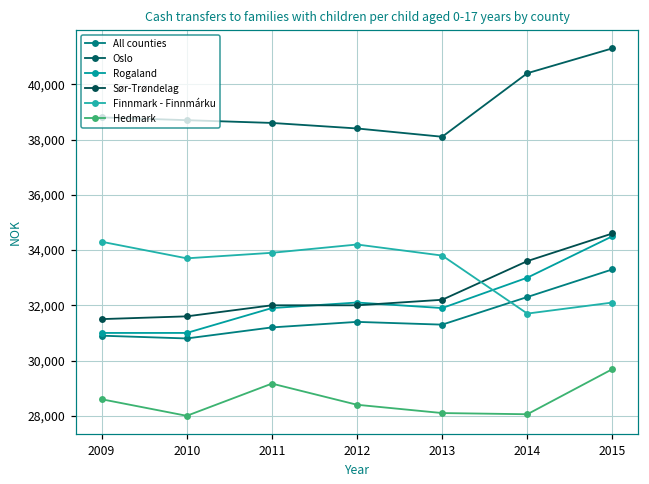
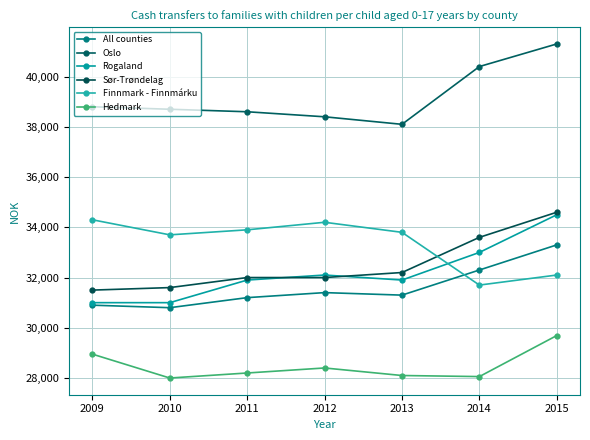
Hedmark, 2009: 28,600 -> 29,000
Hedmark, 2011: 29,200 -> 28,200
